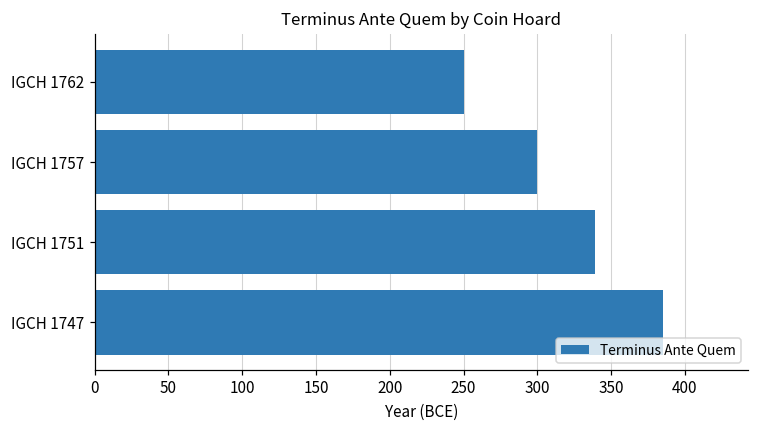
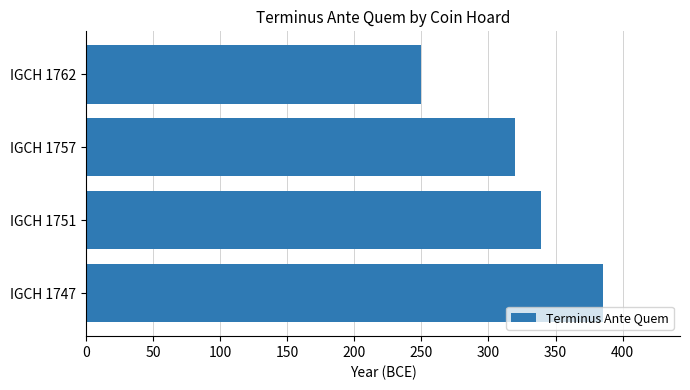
IGCH 1757: 300 -> 320
